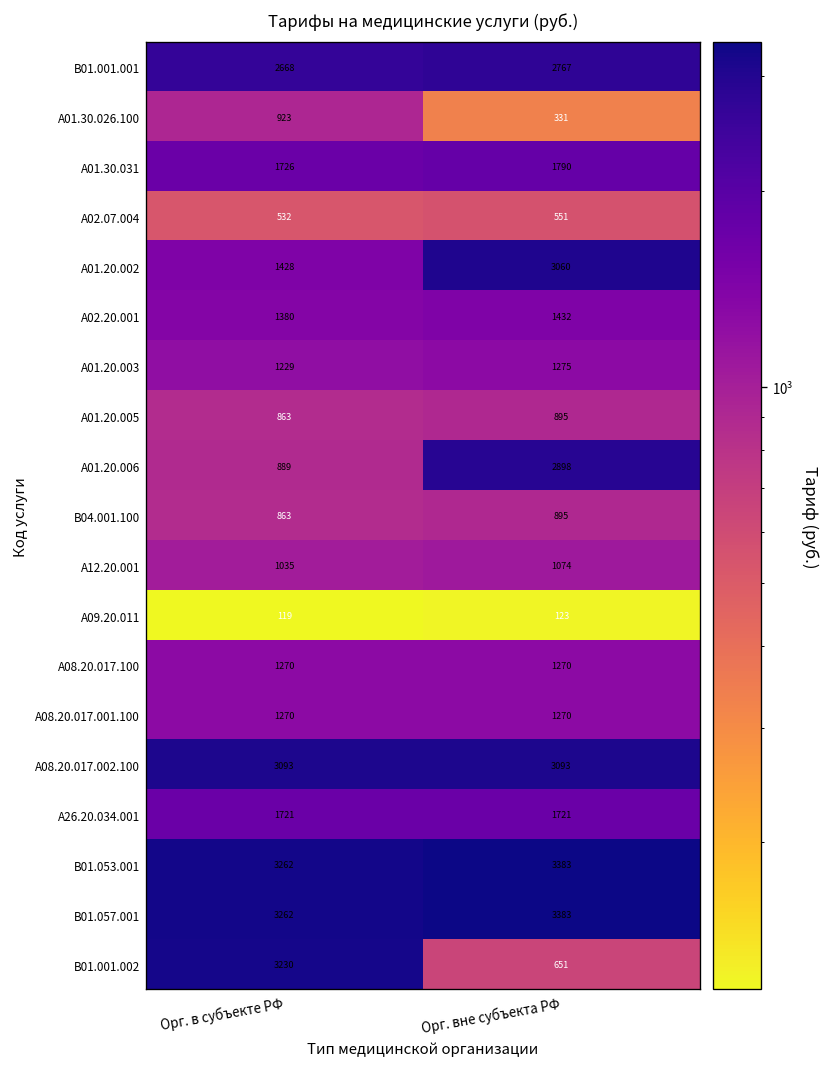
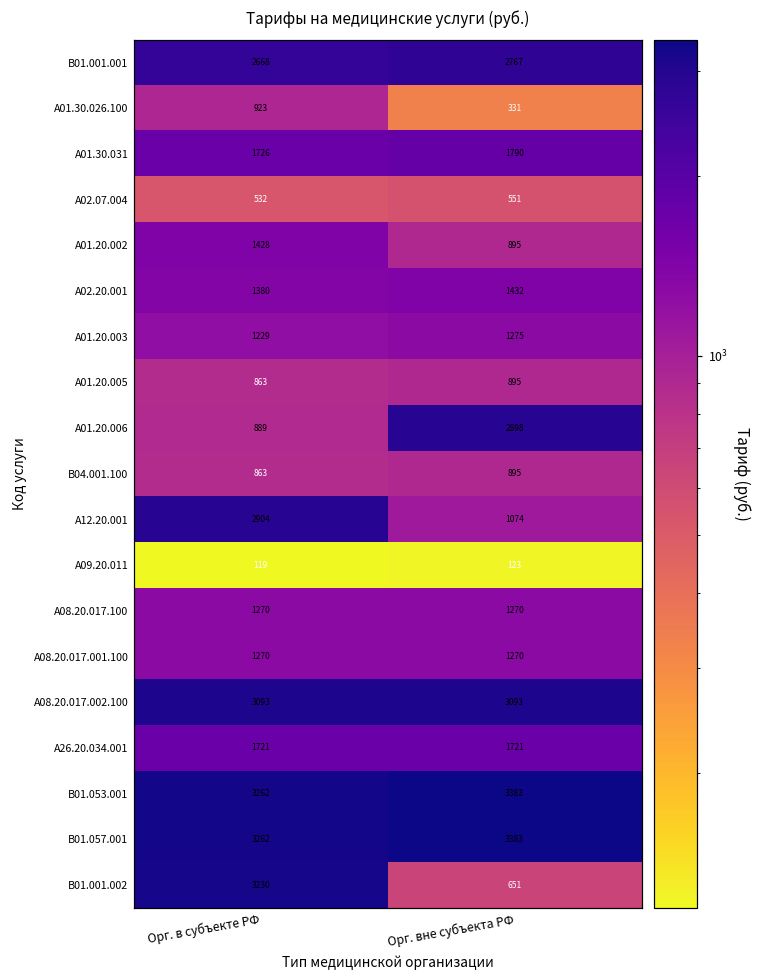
A01.20.002, Орг. вне субъекта РФ: 3060 -> 895
A12.20.001, Орг. в субъекте РФ: 1035 -> 2904
